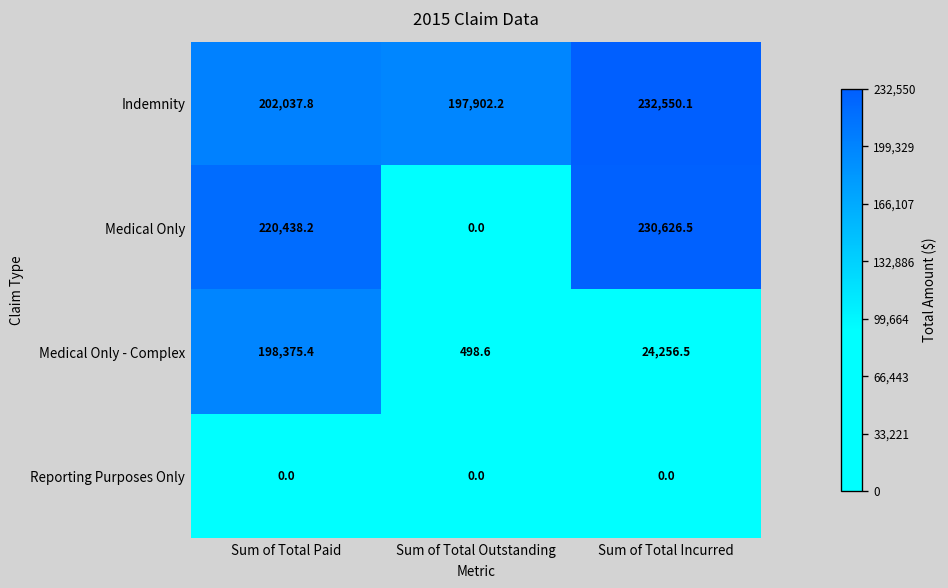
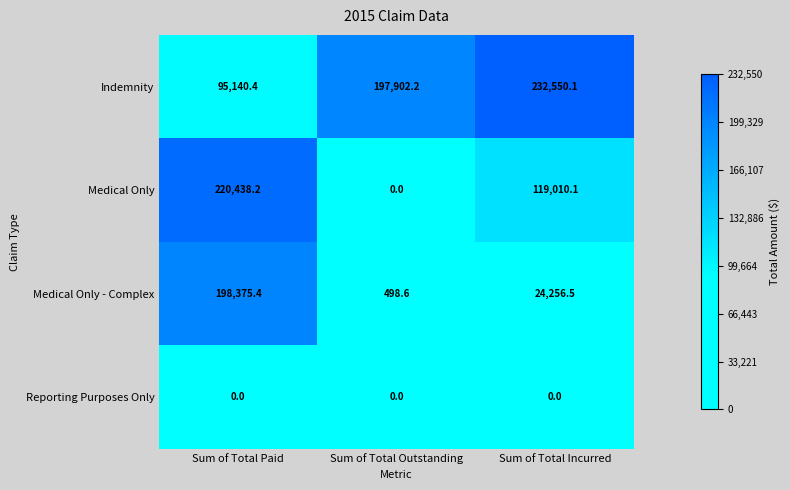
Indemnity, Sum of Total Paid: 202,037.8 -> 95,140.4
Medical Only, Sum of Total Incurred: 230,626.5 -> 119,010.1
